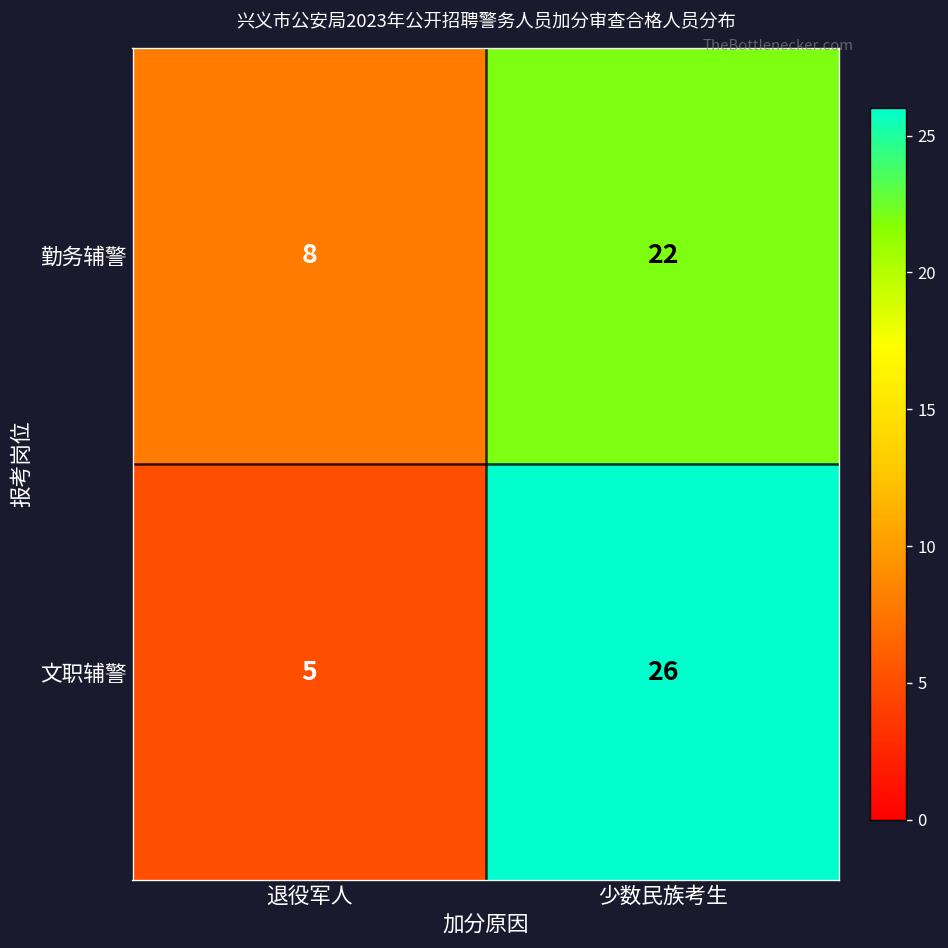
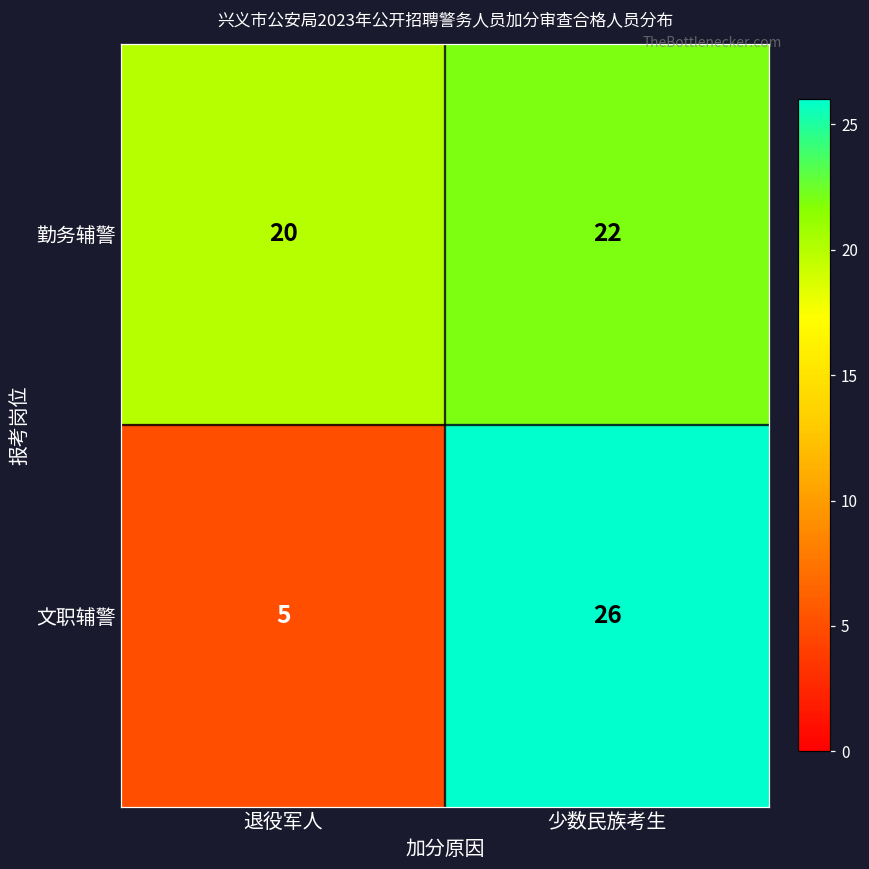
勤务辅警, 退役军人: 8 -> 20
